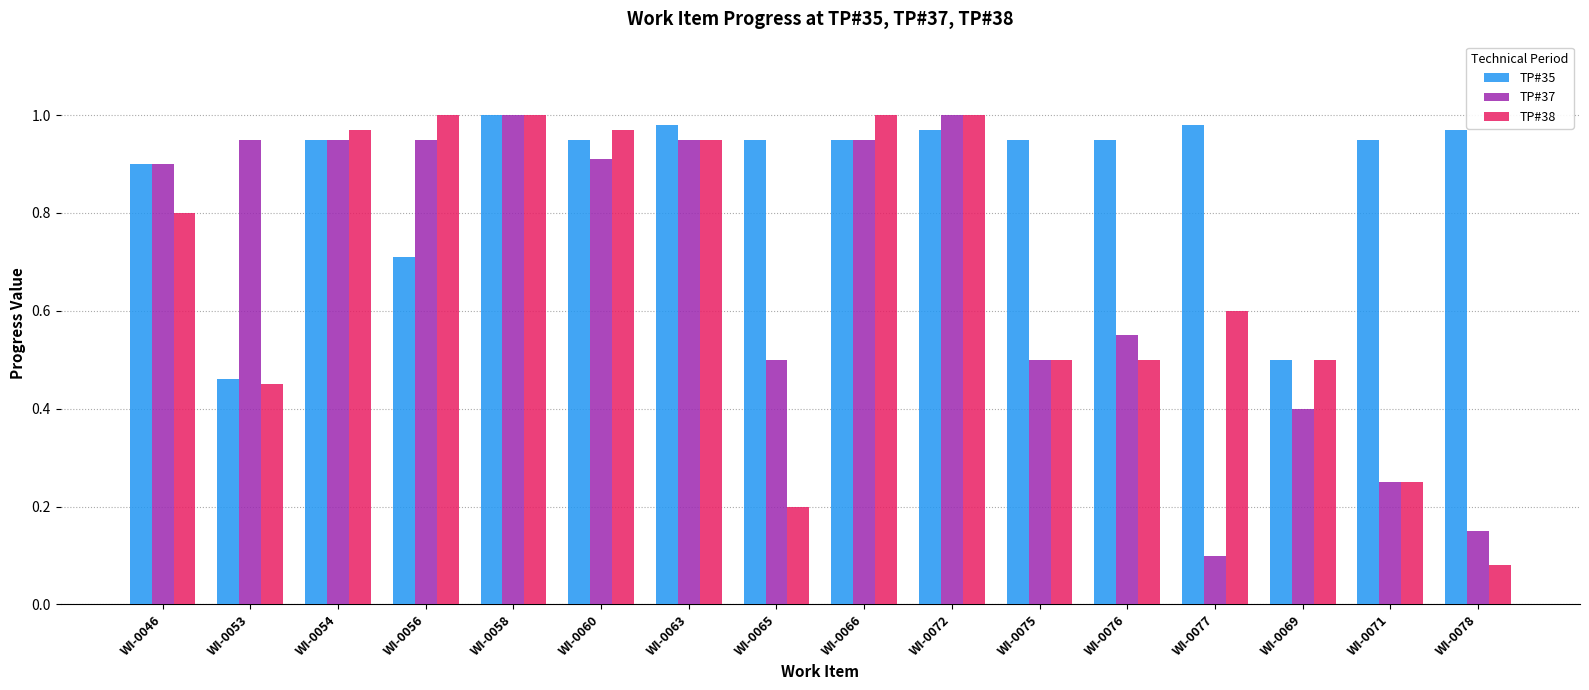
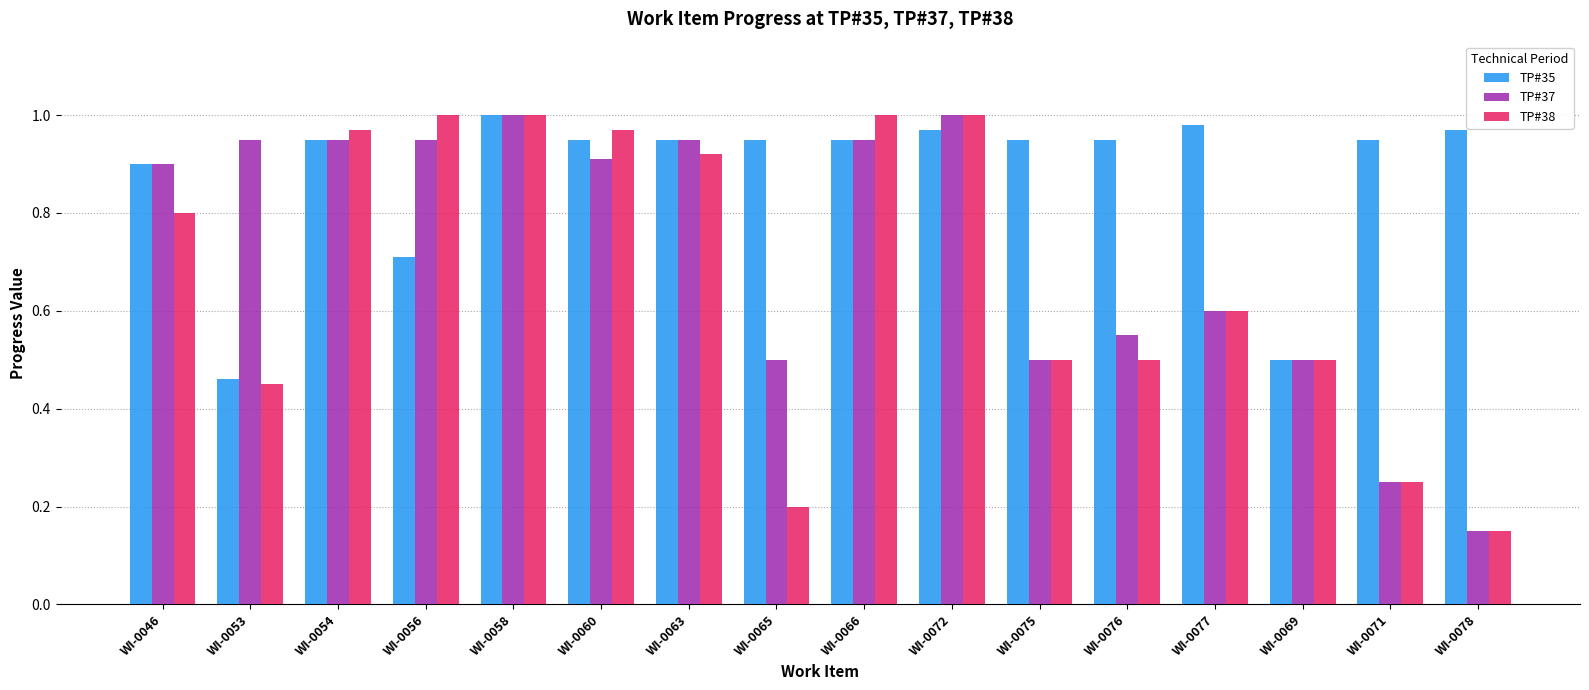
TP#35, WI-0063: 0.98 -> 0.95
TP#38, WI-0063: 0.95 -> 0.92
TP#37, WI-0077: 0.1 -> 0.6
TP#37, WI-0069: 0.4 -> 0.5
TP#38, WI-0078: 0.08 -> 0.15
